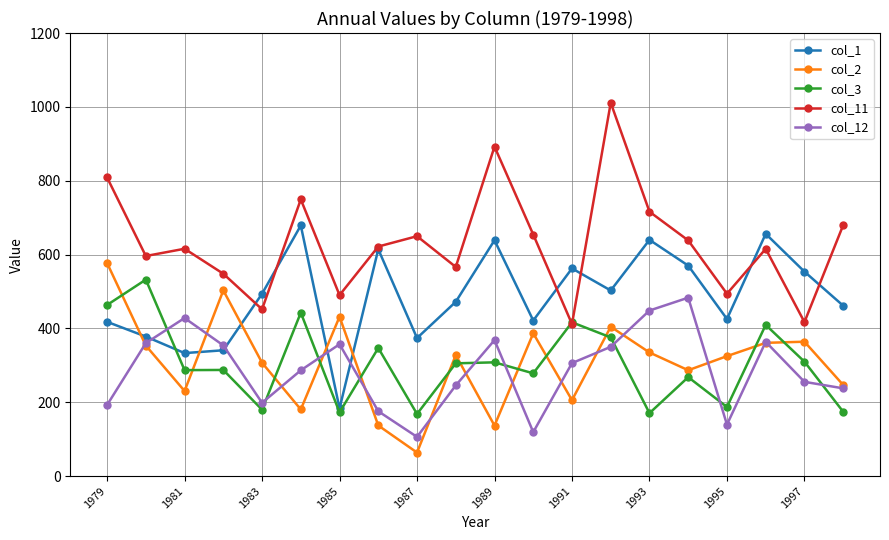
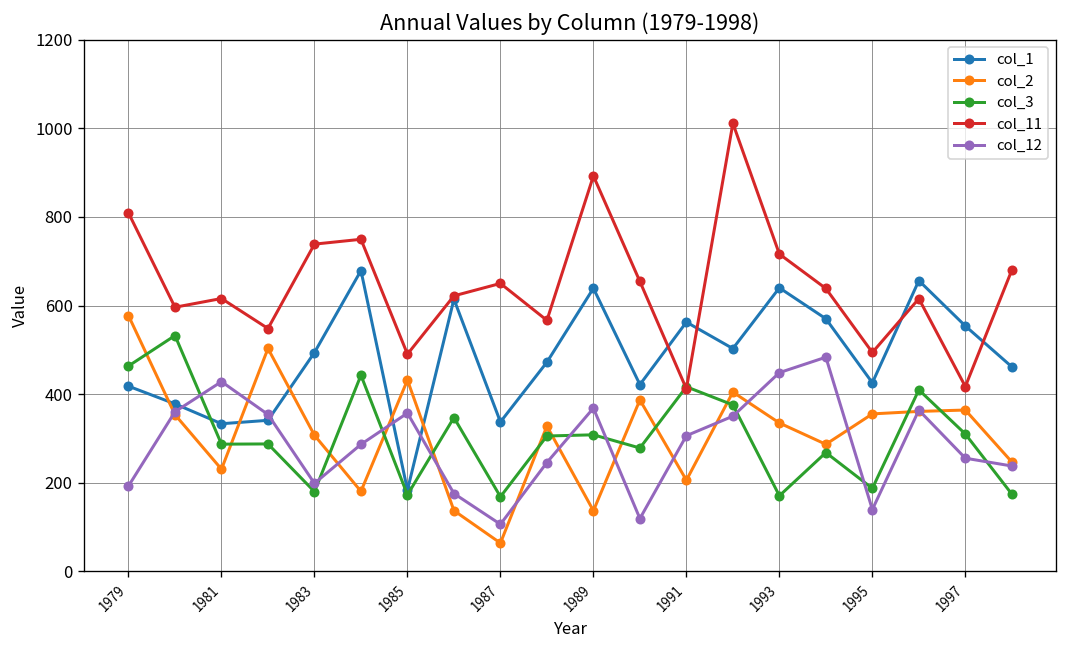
col_11, 1983: 450 -> 740
col_1, 1987: 370 -> 340
col_2, 1995: 330 -> 360
